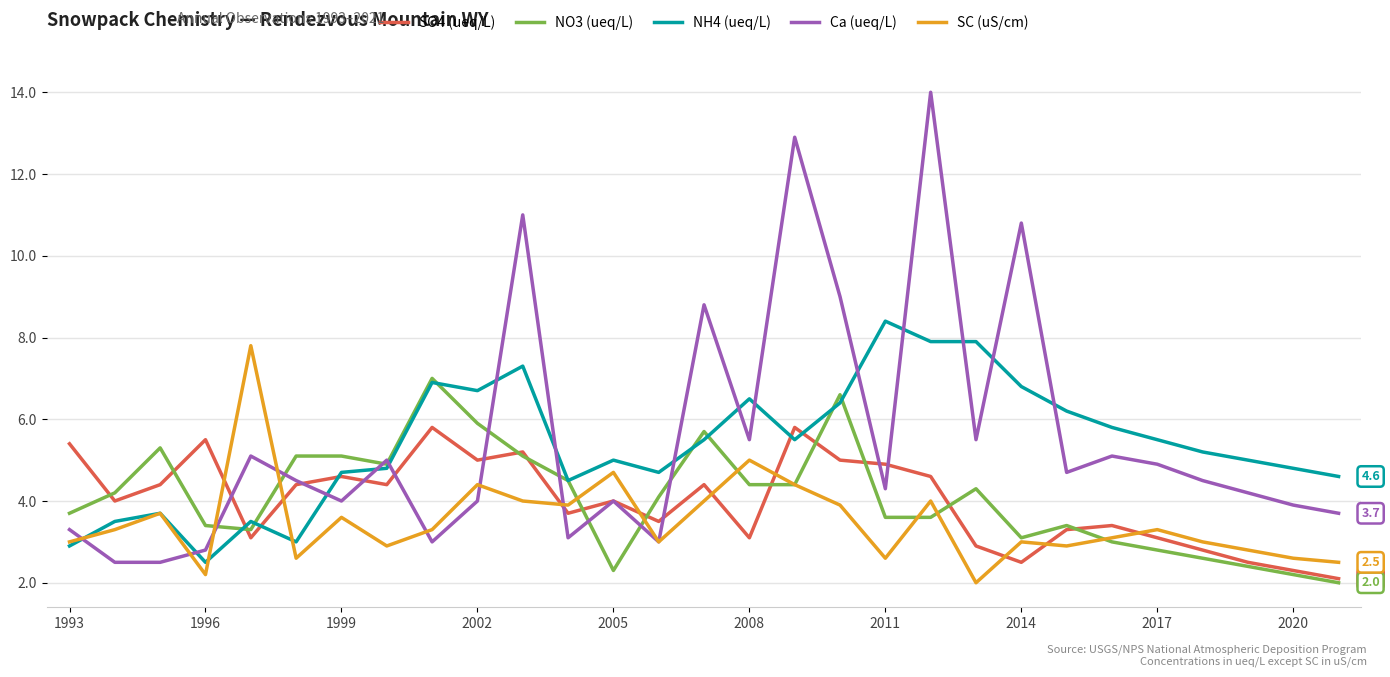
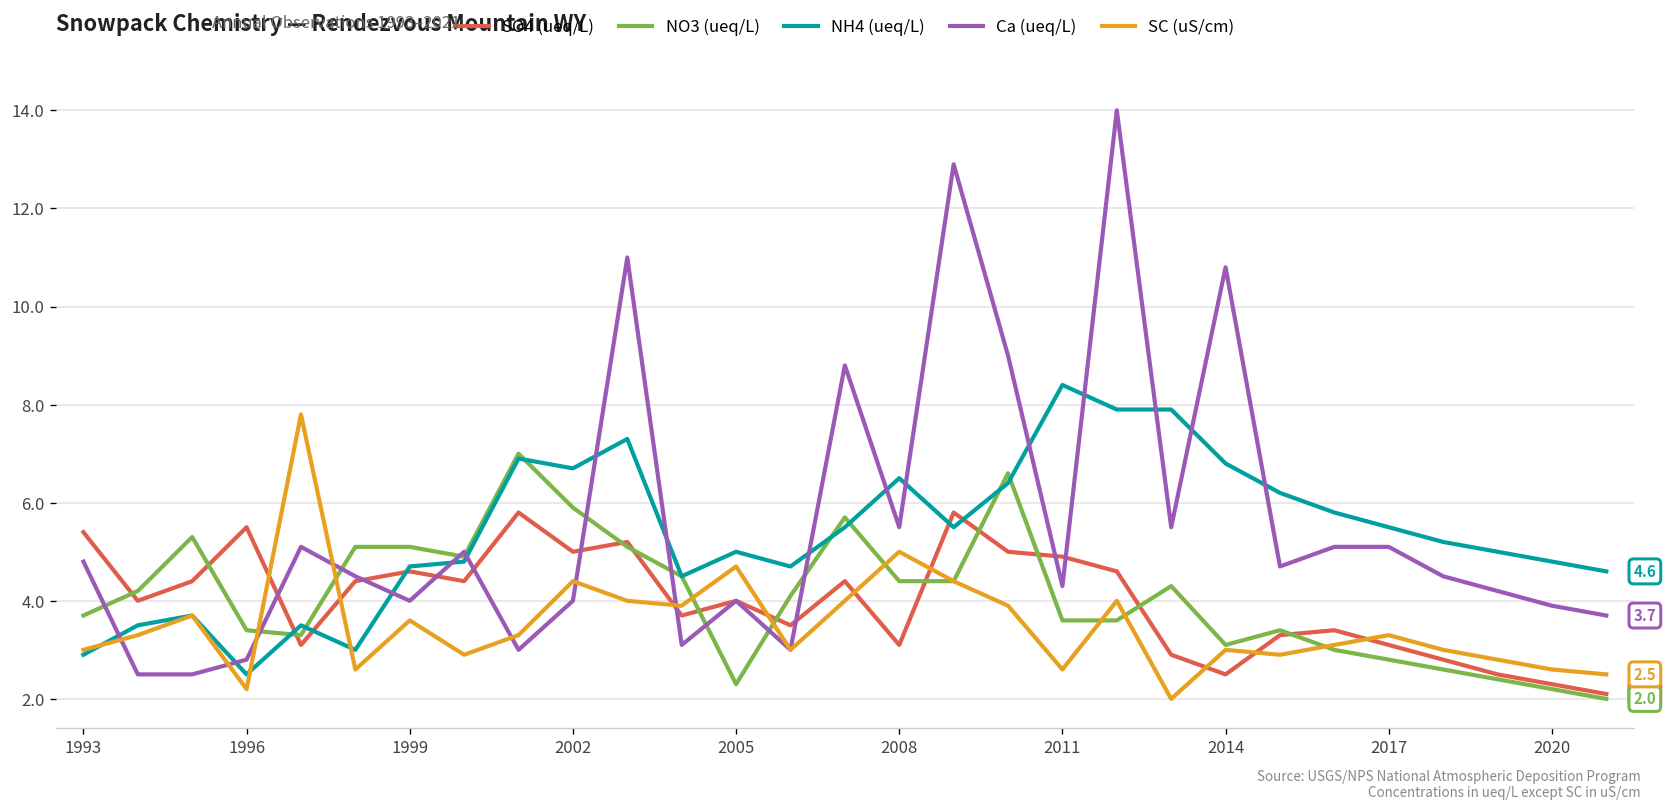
Ca (ueq/L), 1993: 3.3 -> 4.8
Ca (ueq/L), 2017: 4.9 -> 5.1
